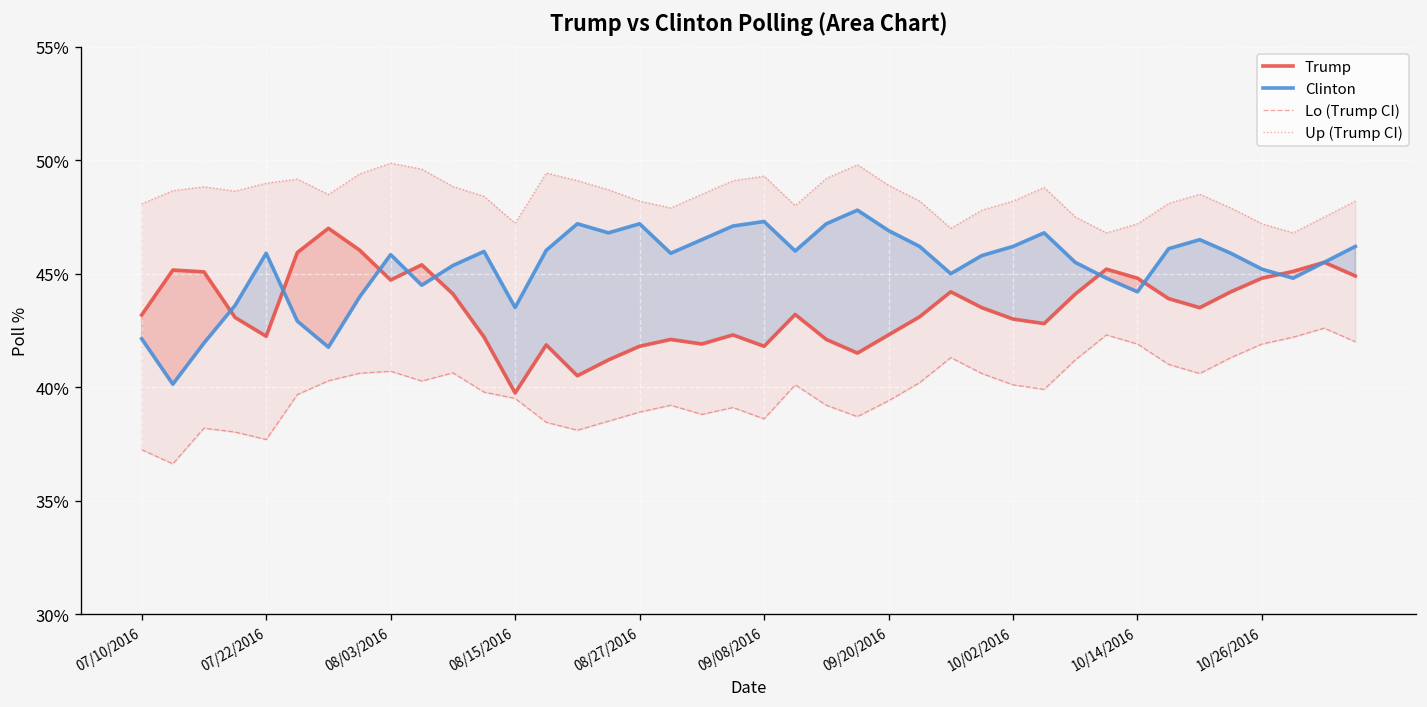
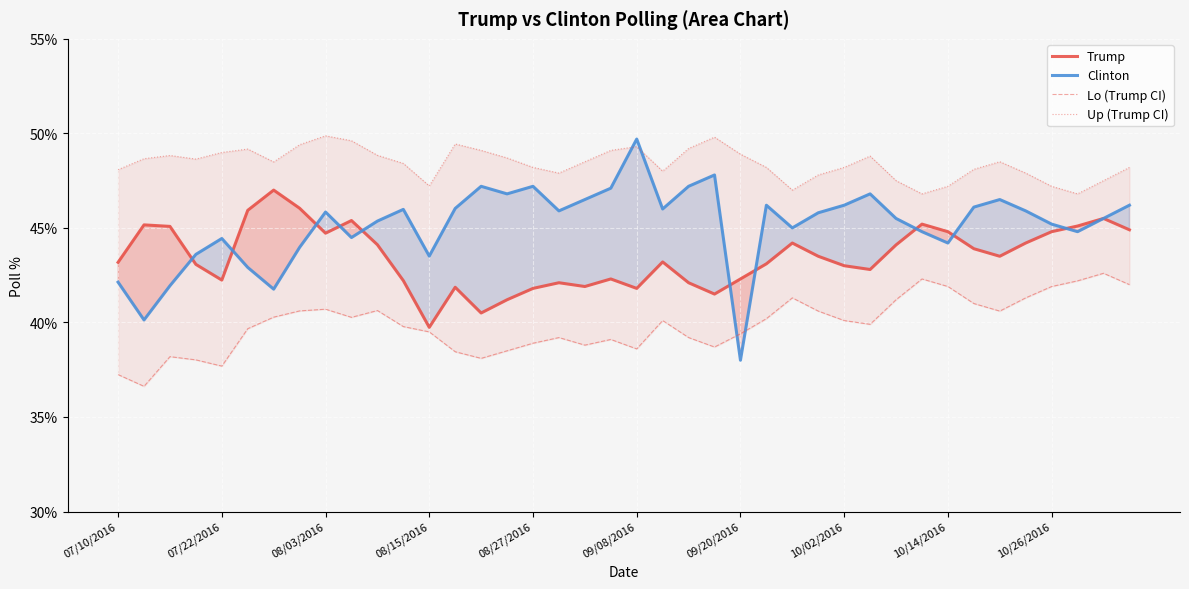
Clinton, 07/22/2016: 45.9% -> 44.4%
Clinton, 09/08/2016: 47.3% -> 49.7%
Clinton, 09/20/2016: 46.9% -> 38.0%
